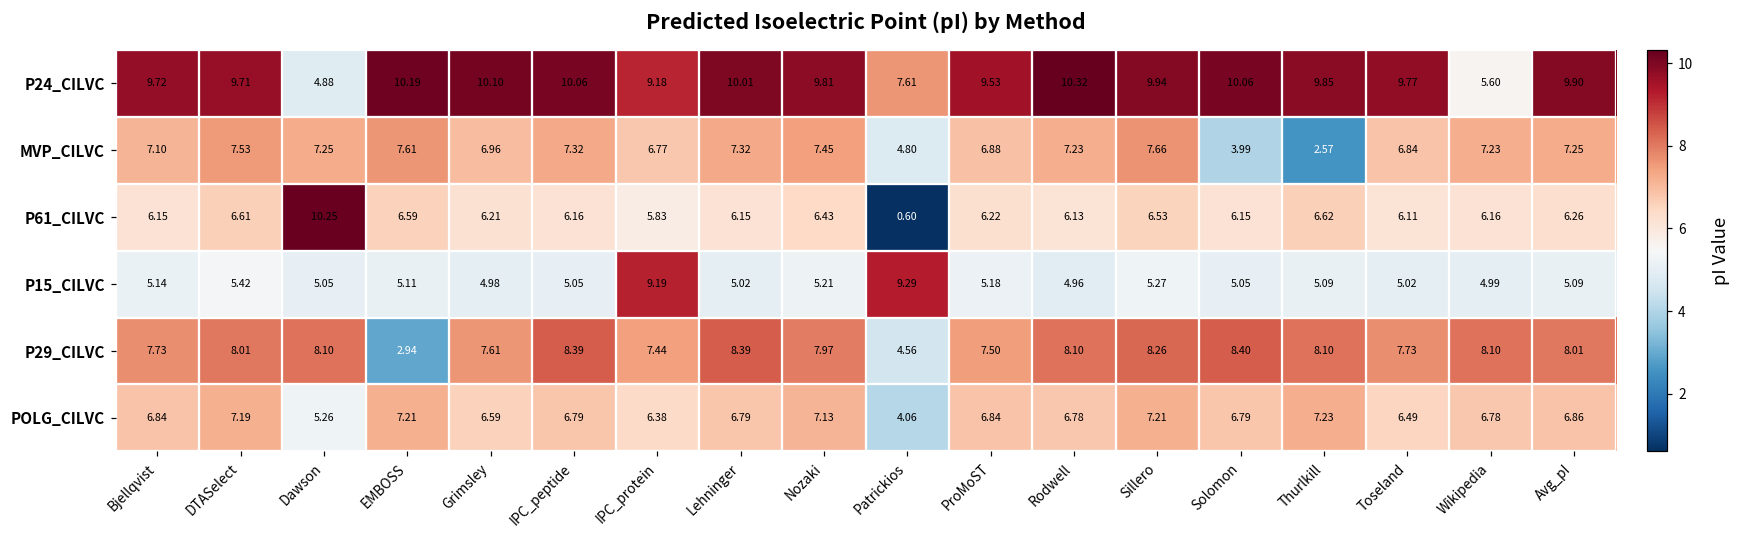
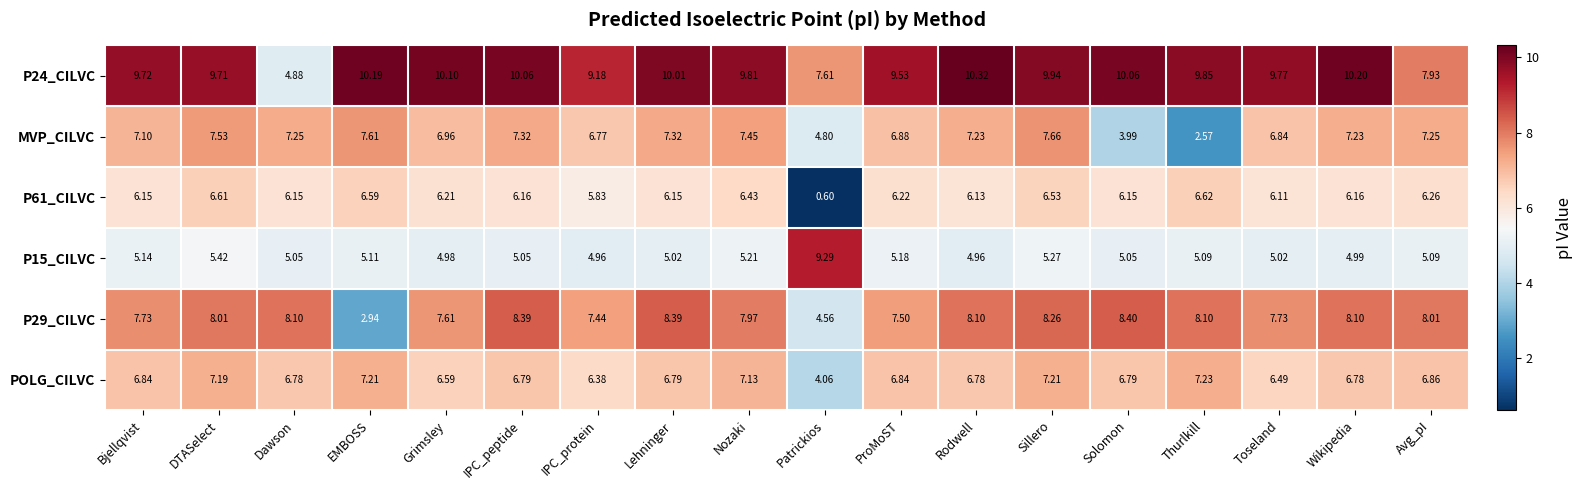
P24_CILVC, Wikipedia: 5.60 -> 10.20
P24_CILVC, Avg_pI: 9.90 -> 7.93
P61_CILVC, Dawson: 10.25 -> 6.15
P15_CILVC, IPC_protein: 9.19 -> 4.96
POLG_CILVC, Dawson: 5.26 -> 6.78
